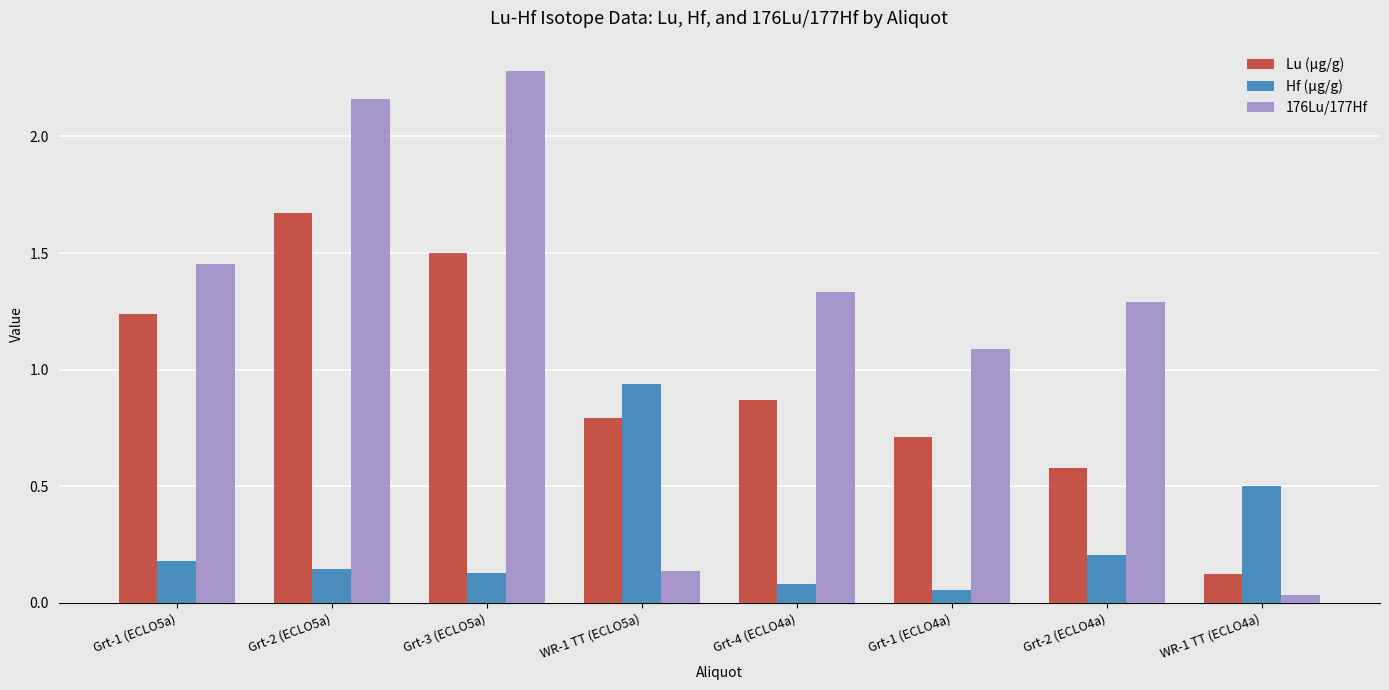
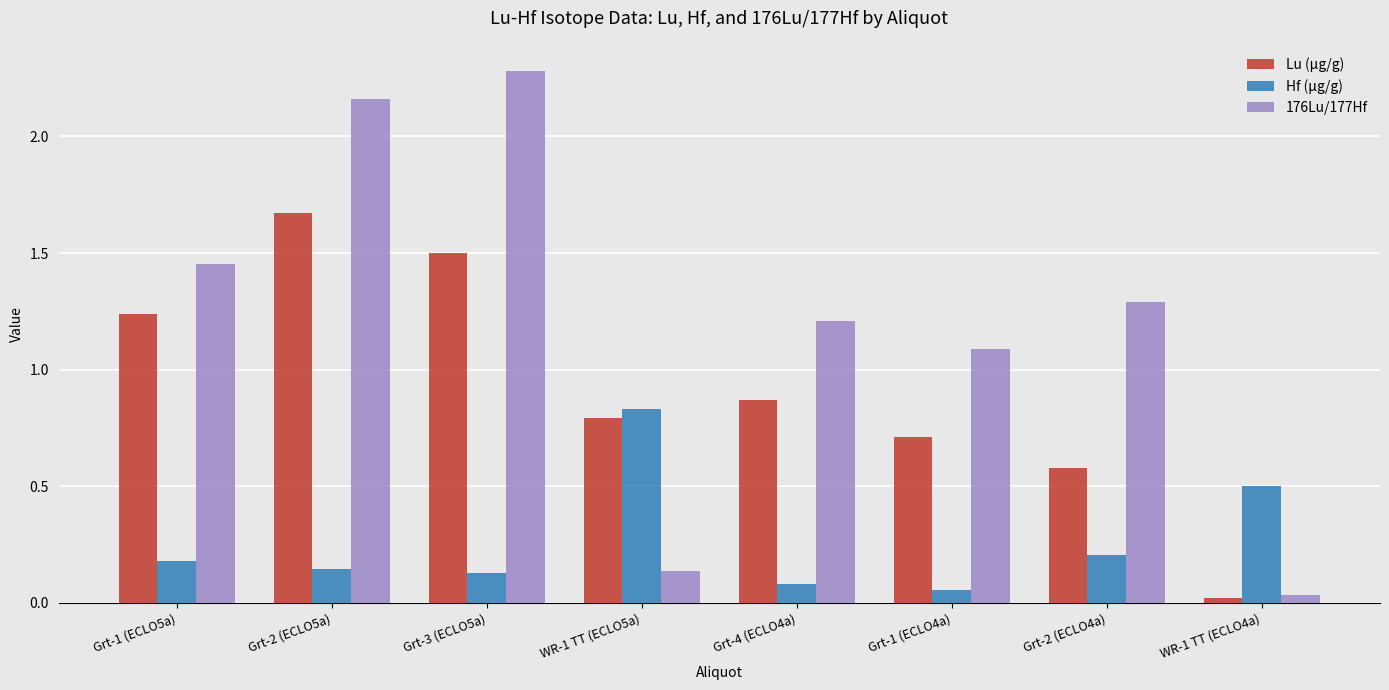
Hf (µg/g), WR-1 TT (ECLO5a): 0.94 -> 0.83
176Lu/177Hf, Grt-4 (ECLO4a): 1.33 -> 1.21
Lu (µg/g), WR-1 TT (ECLO4a): 0.12 -> 0.02
